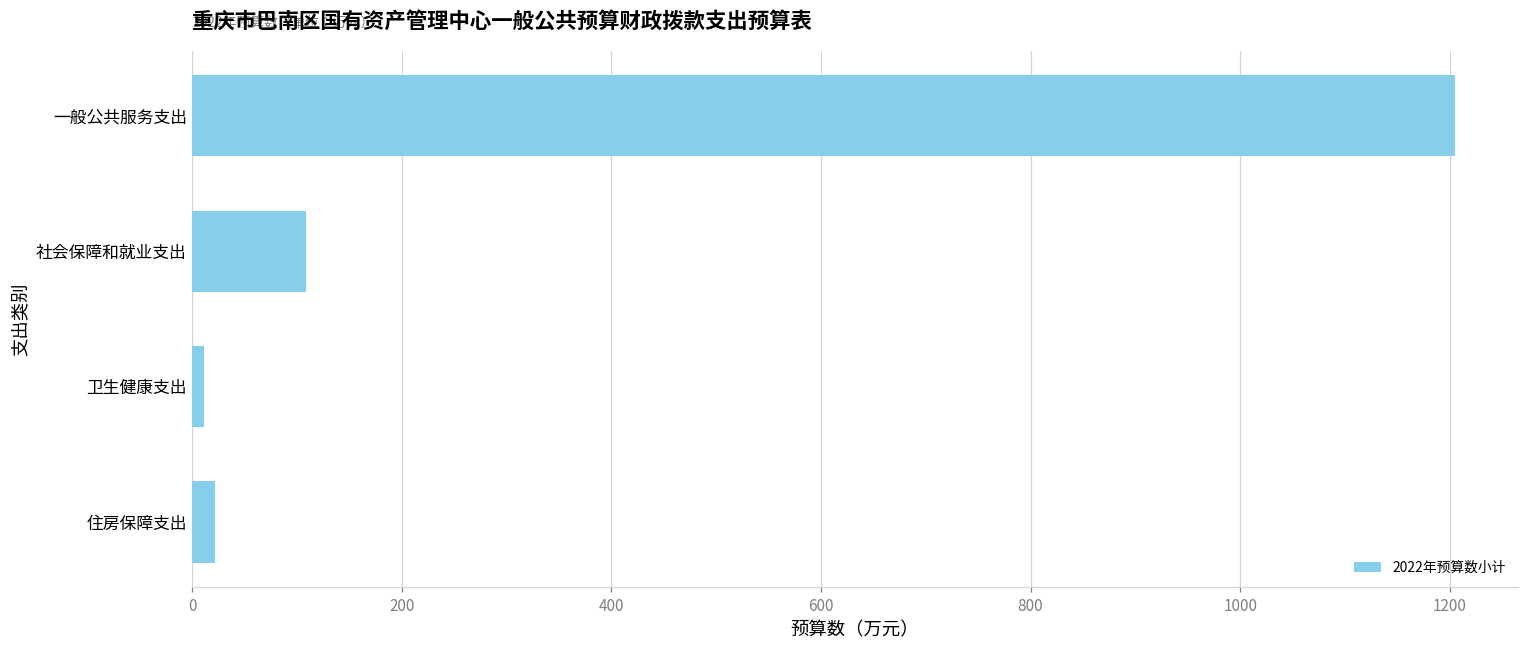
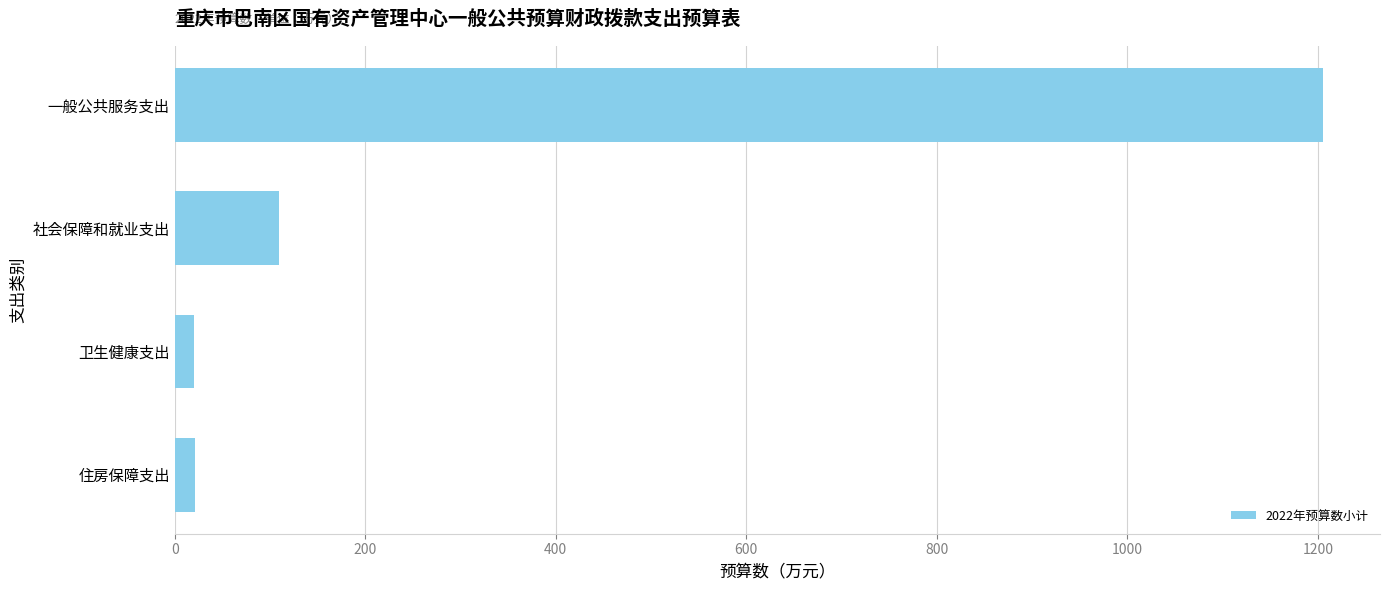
卫生健康支出: 10 -> 20
